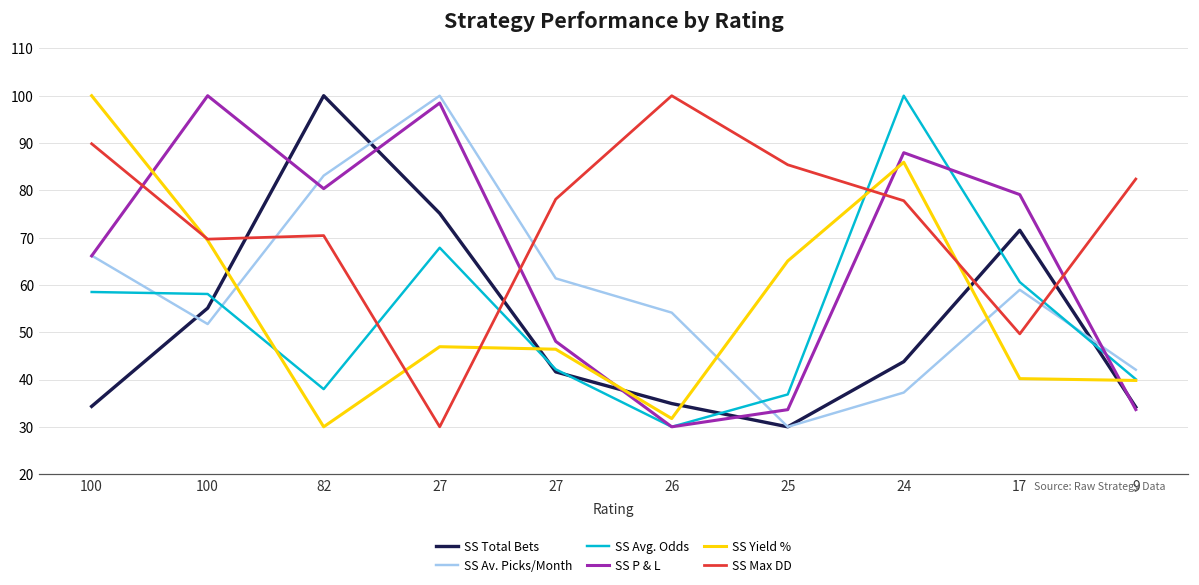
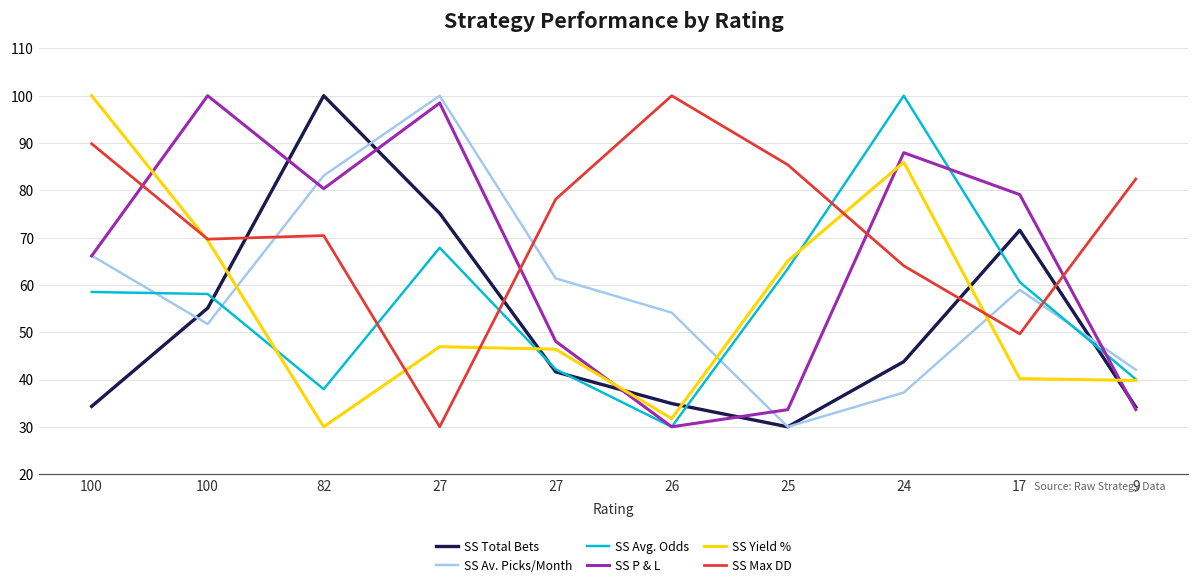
SS Avg. Odds, 25: 37 -> 63
SS Max DD, 24: 78 -> 64
